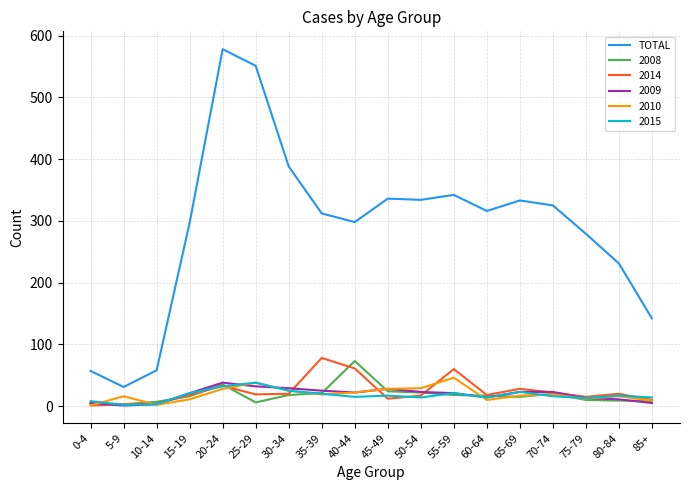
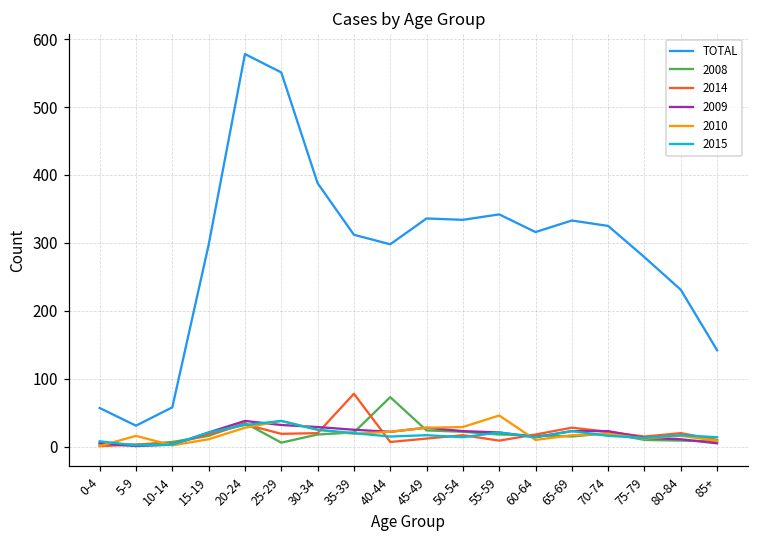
2014, 40-44: 60 -> 10
2014, 55-59: 60 -> 10
